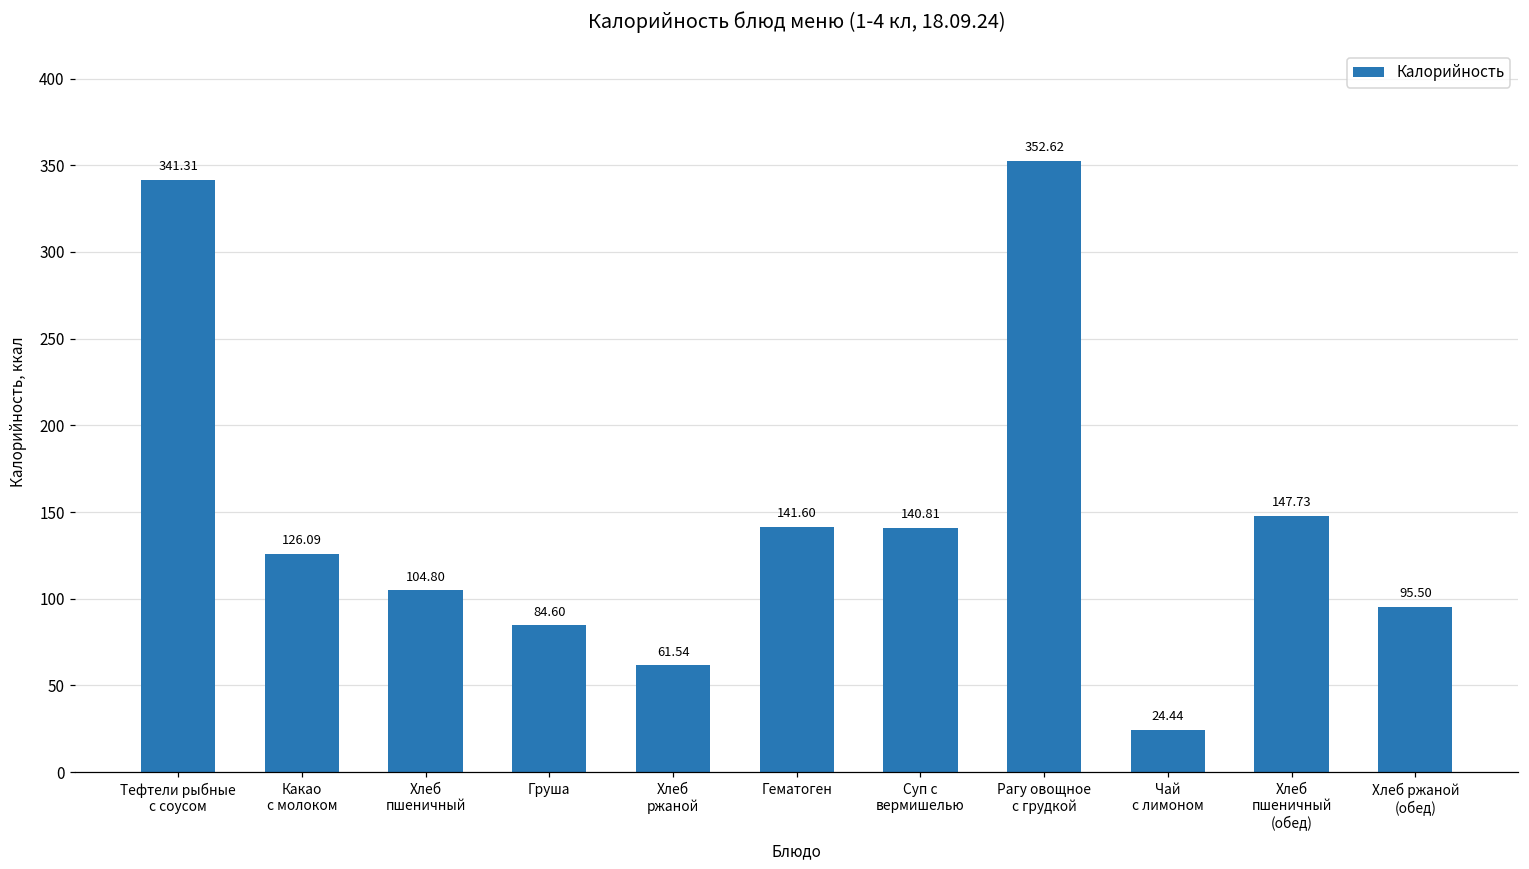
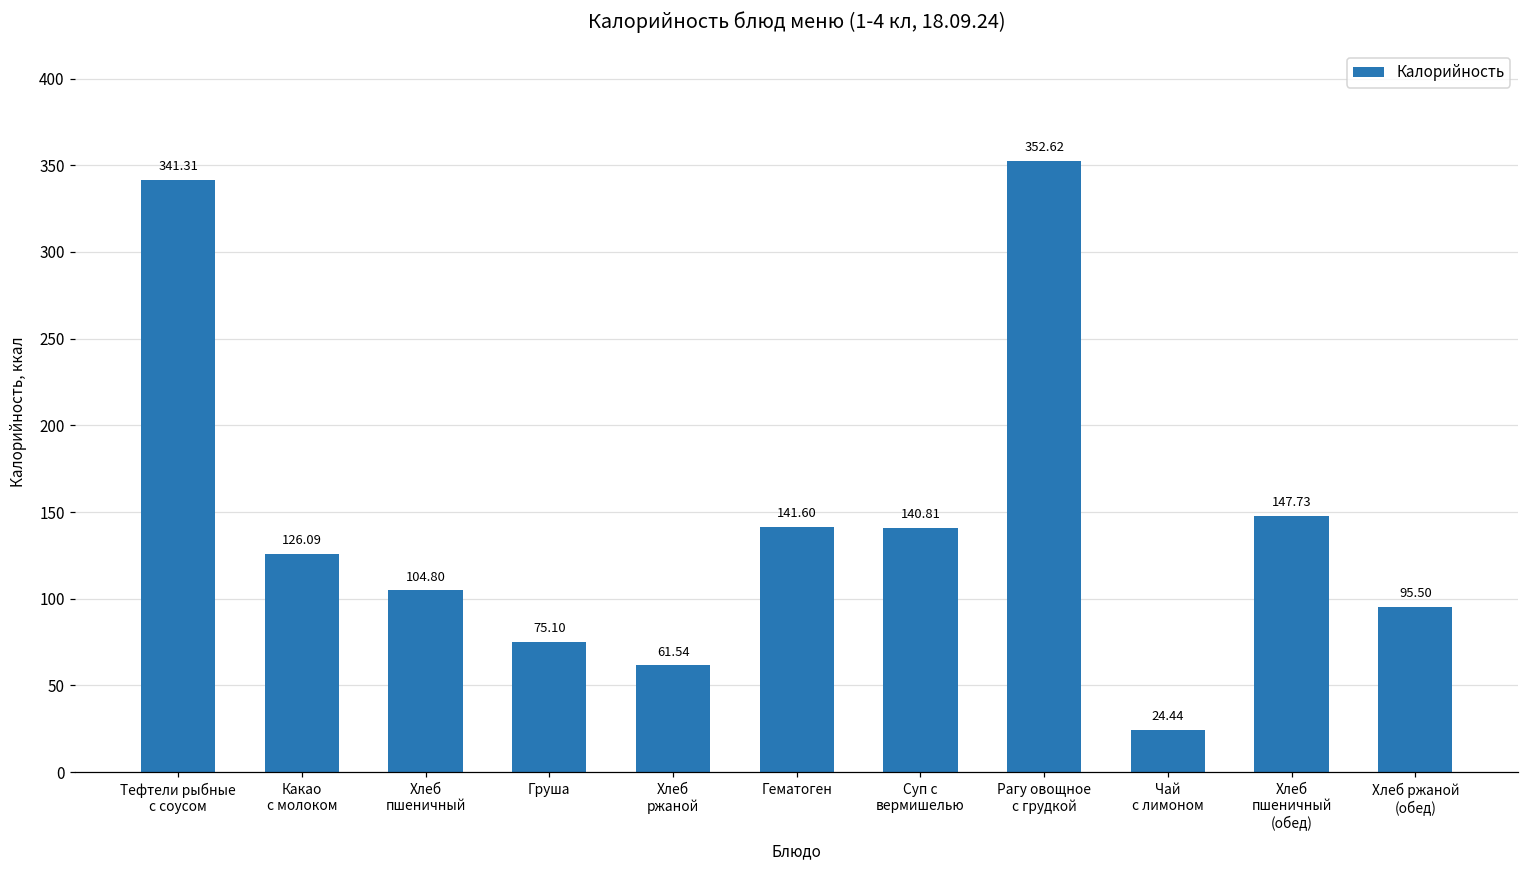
Груша: 84.60 -> 75.10
